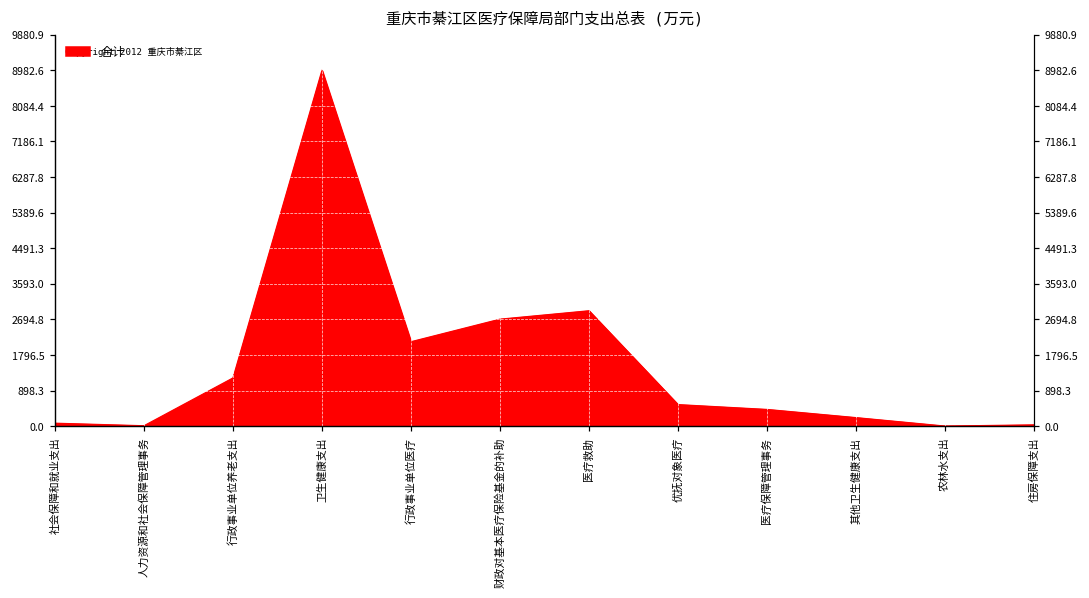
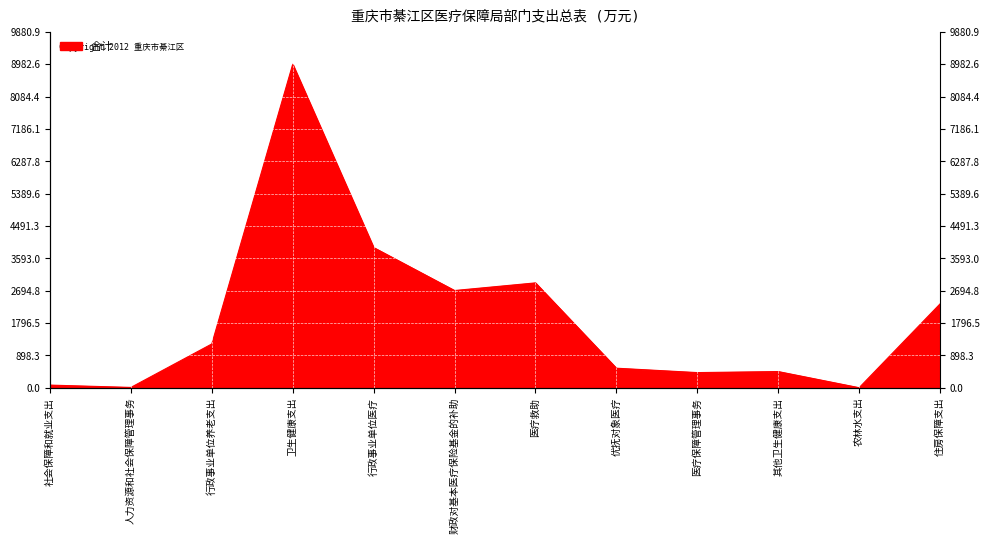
行政事业单位医疗: 2100 -> 3900
其他卫生健康支出: 200 -> 500
住房保障支出: 0 -> 2300
